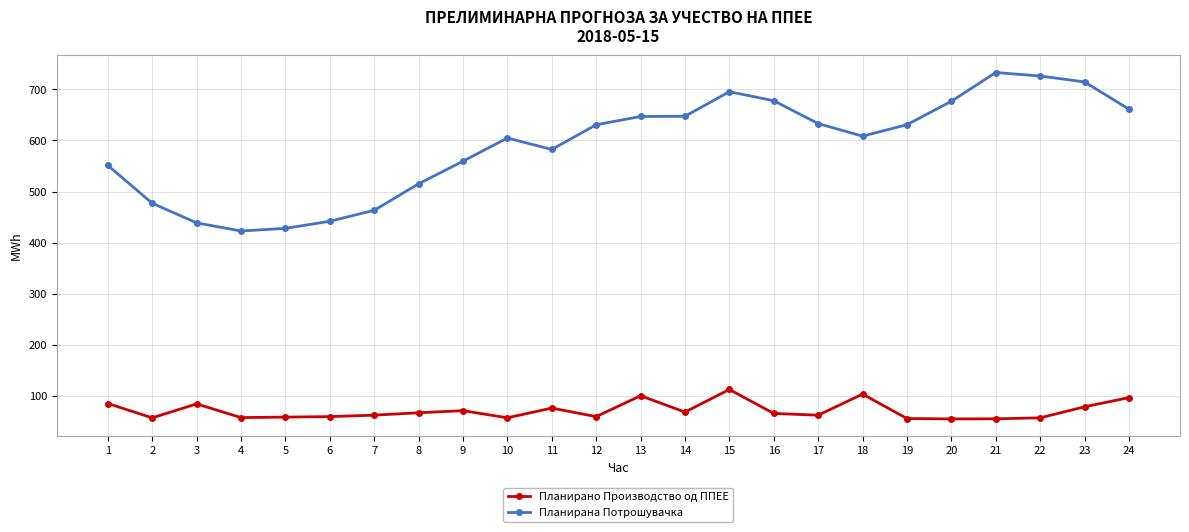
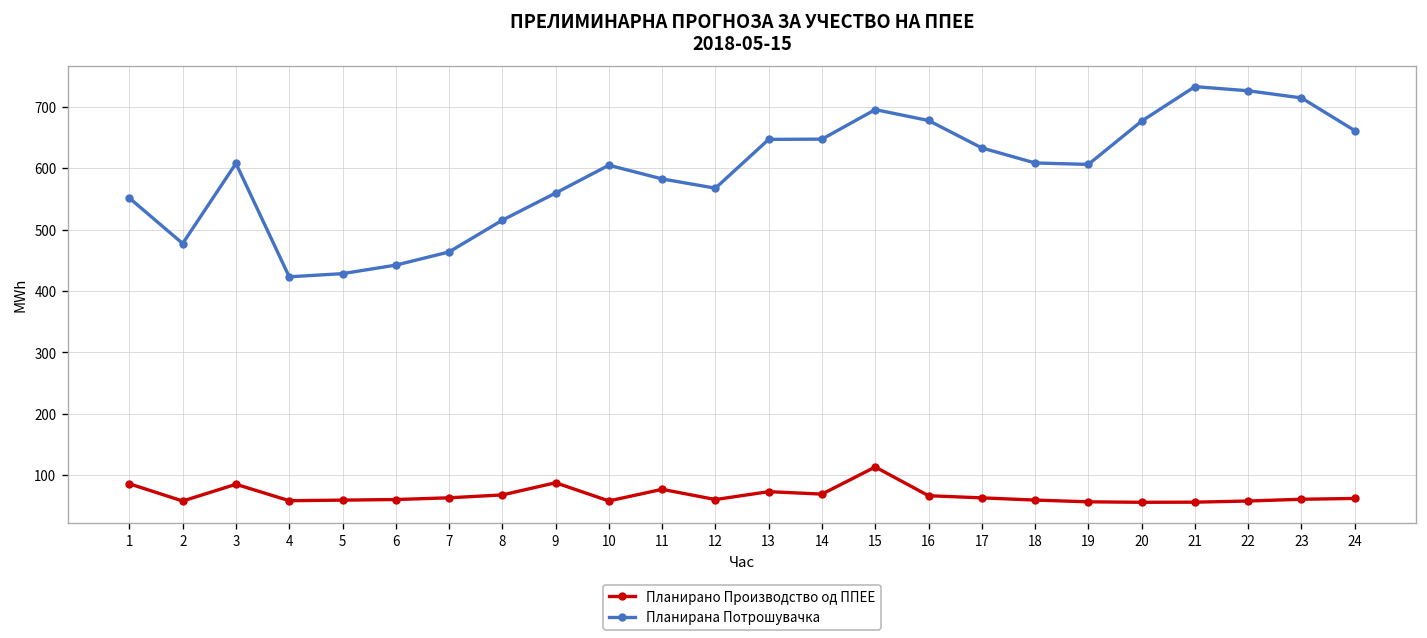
Планирана Потрошувачка, 3: 440 -> 610
Планирано Производство од ППЕЕ, 9: 70 -> 90
Планирана Потрошувачка, 12: 630 -> 570
Планирано Производство од ППЕЕ, 13: 100 -> 70
Планирано Производство од ППЕЕ, 18: 100 -> 60
Планирана Потрошувачка, 19: 630 -> 610
Планирано Производство од ППЕЕ, 23: 80 -> 60
Планирано Производство од ППЕЕ, 24: 100 -> 60
